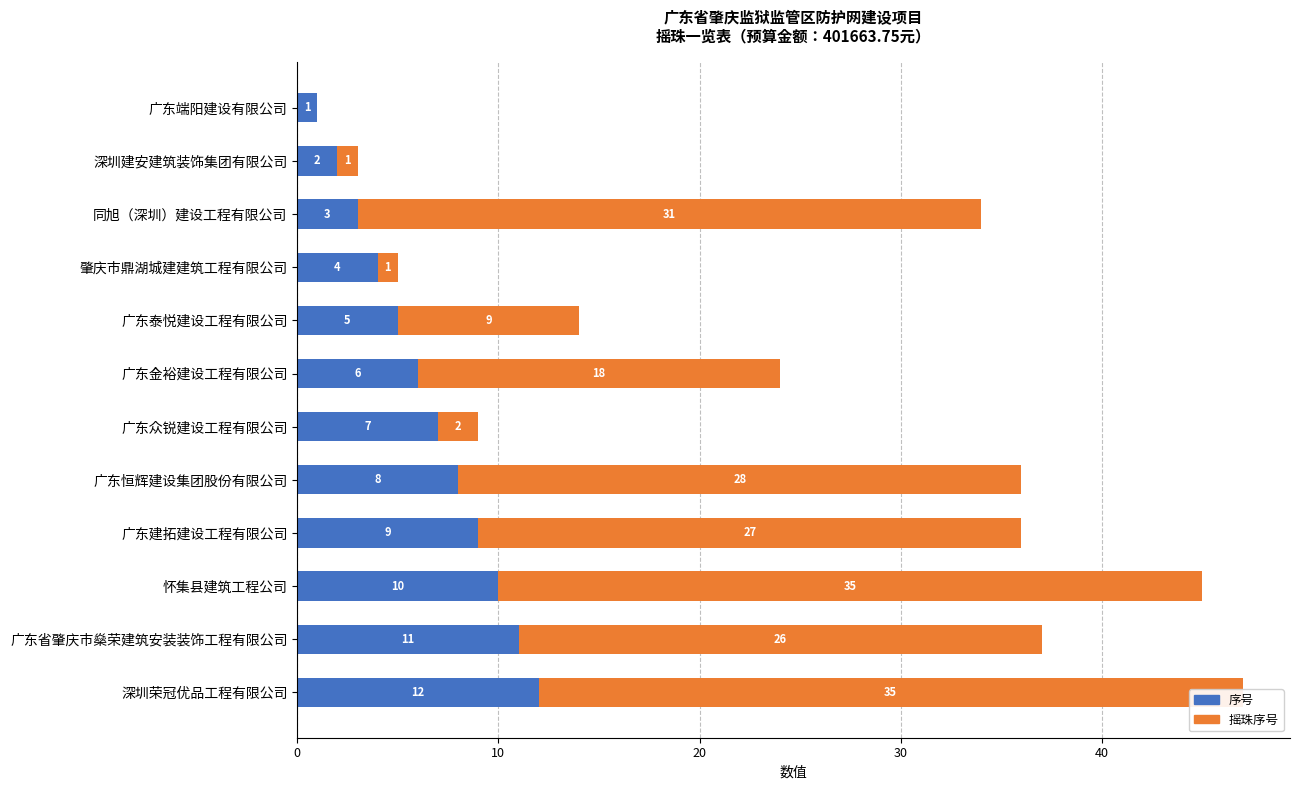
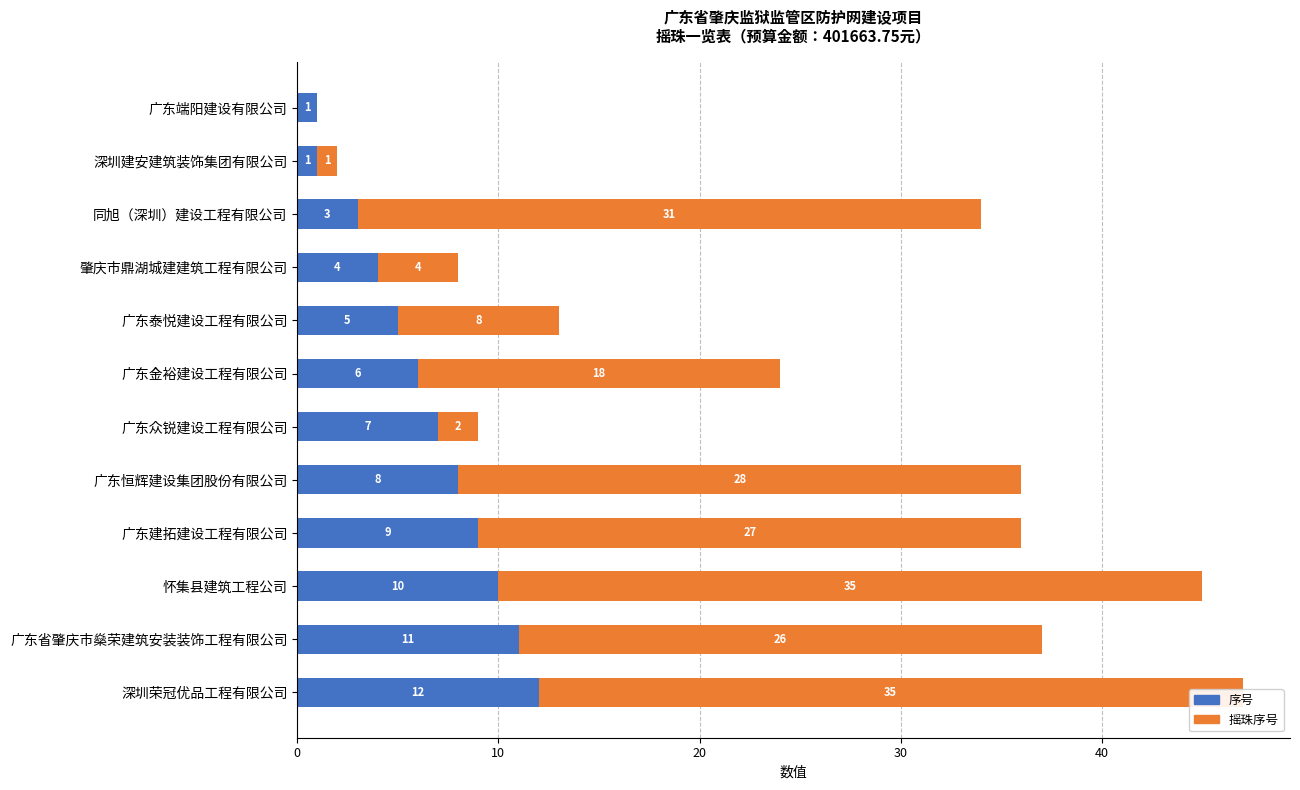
序号, 深圳建安建筑装饰集团有限公司: 2 -> 1
摇珠序号, 肇庆市鼎湖城建建筑工程有限公司: 1 -> 4
摇珠序号, 广东泰悦建设工程有限公司: 9 -> 8
